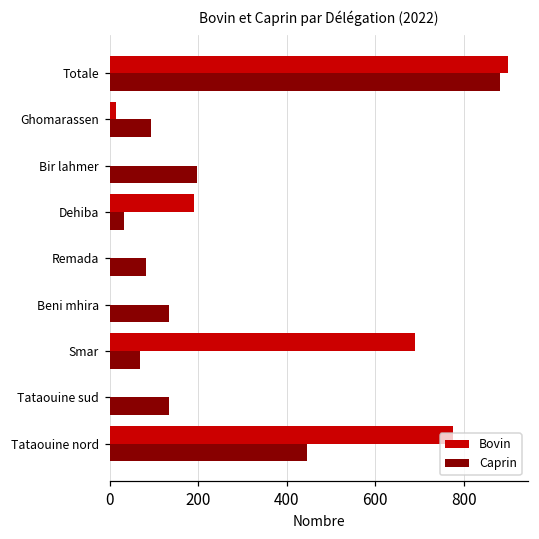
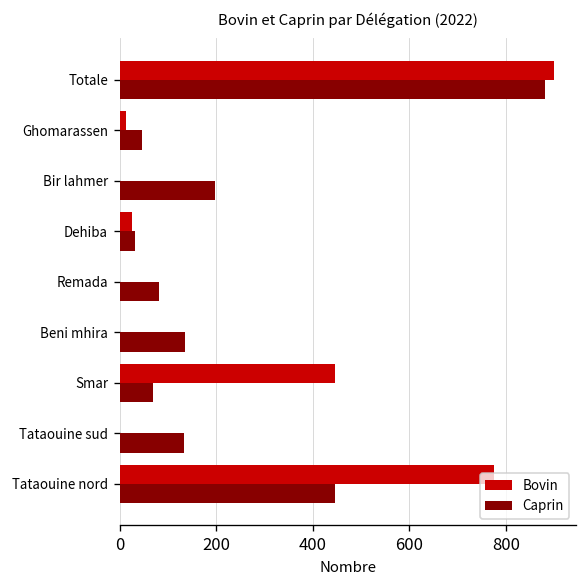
Caprin, Ghomarassen: 90 -> 50
Bovin, Dehiba: 190 -> 30
Bovin, Smar: 690 -> 450
